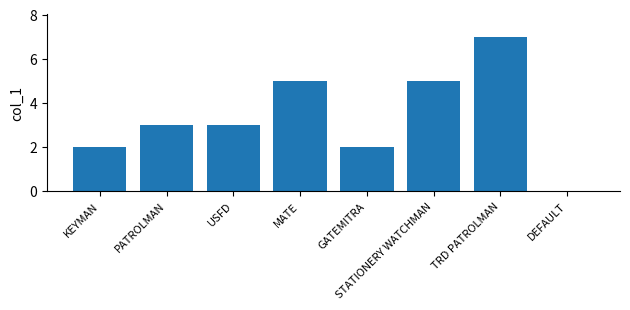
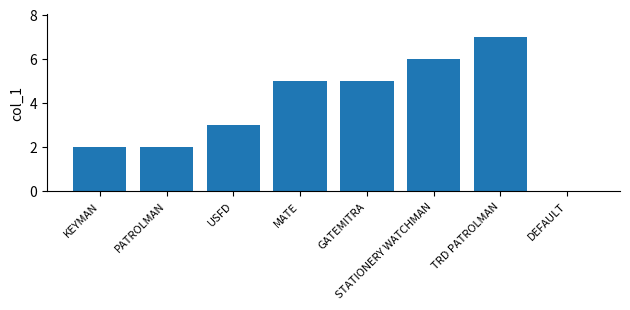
PATROLMAN: 3 -> 2
GATEMITRA: 2 -> 5
STATIONERY WATCHMAN: 5 -> 6
